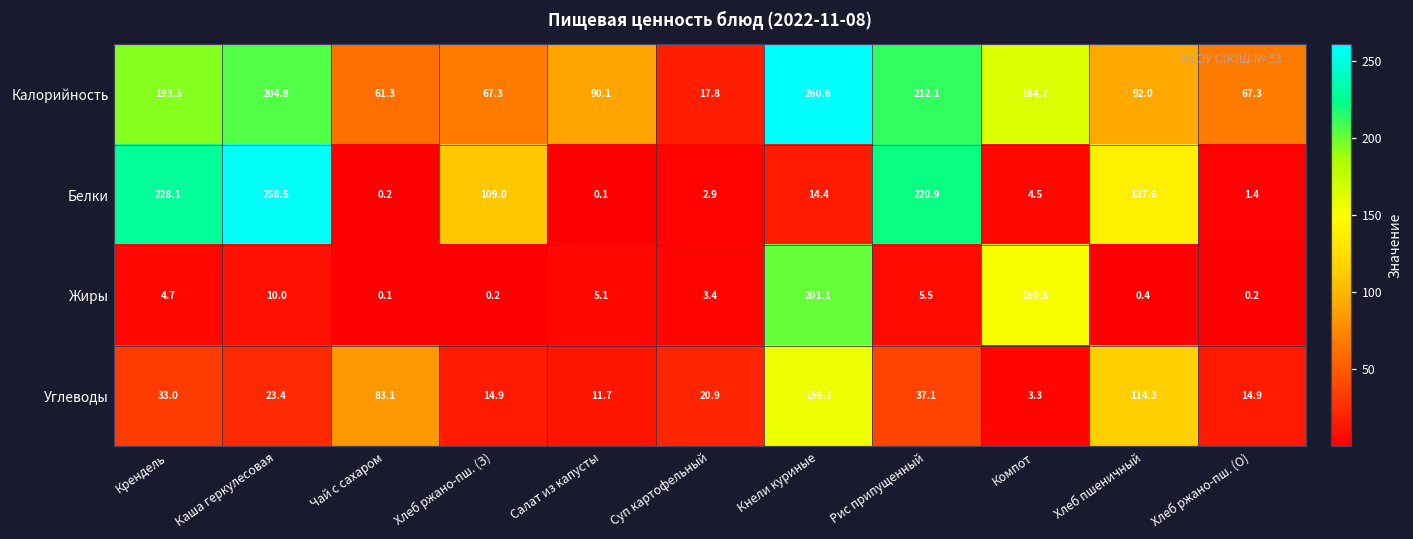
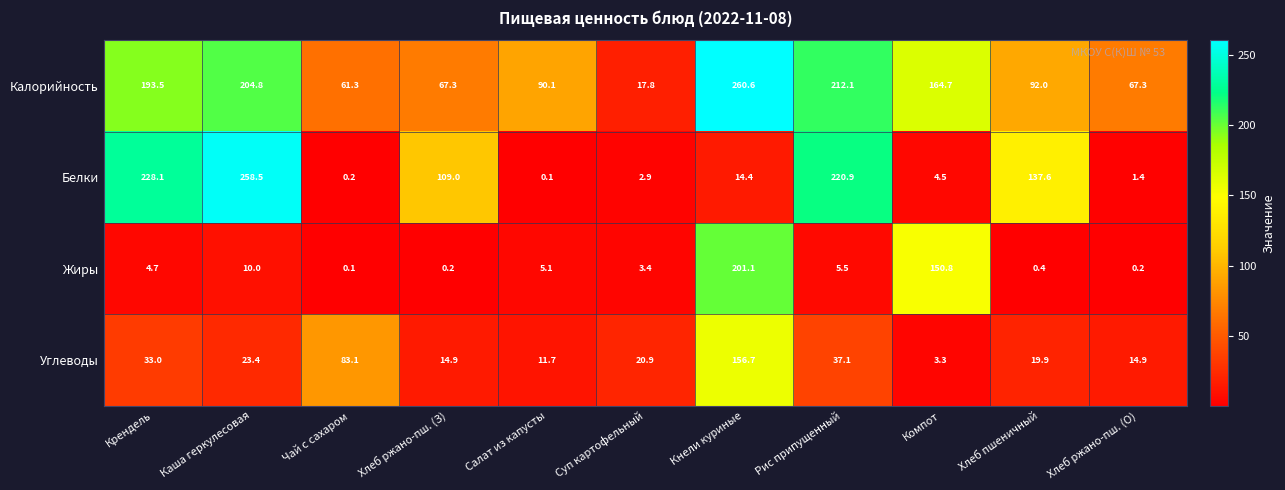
Углеводы, Хлеб пшеничный: 114.3 -> 19.9
